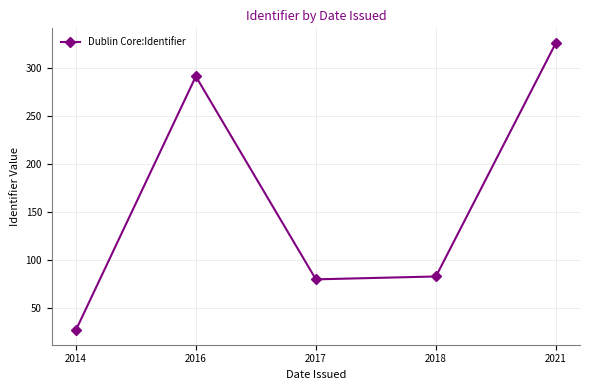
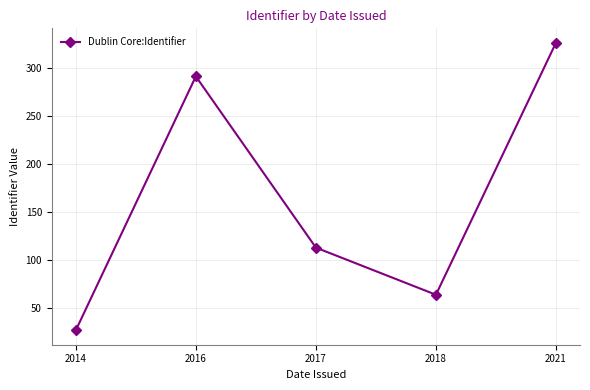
2017: 80 -> 110
2018: 80 -> 60
